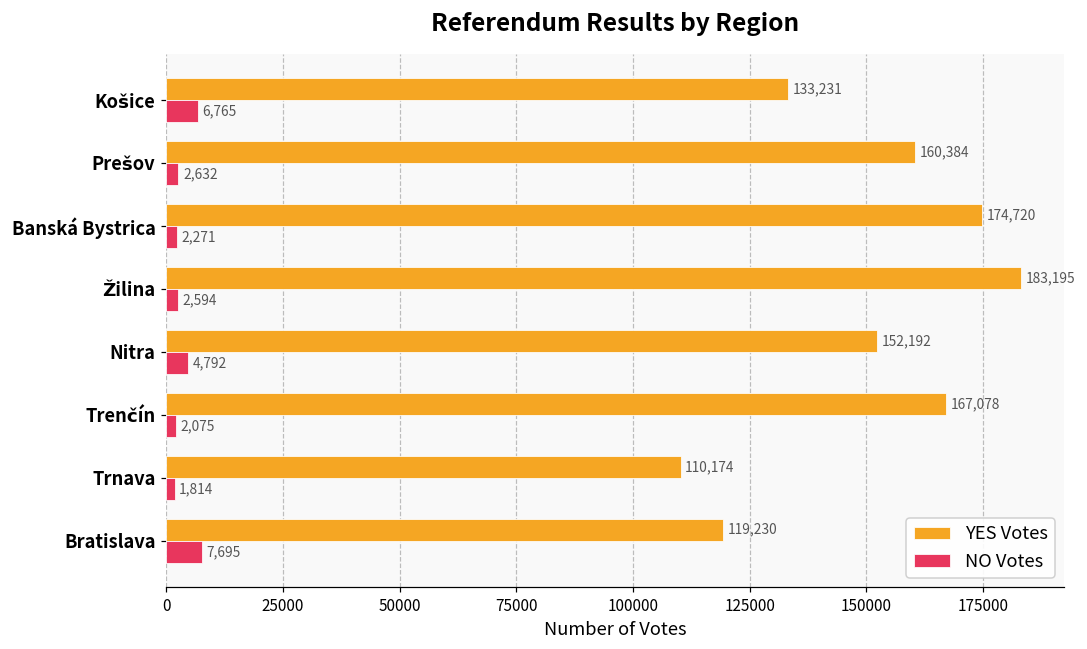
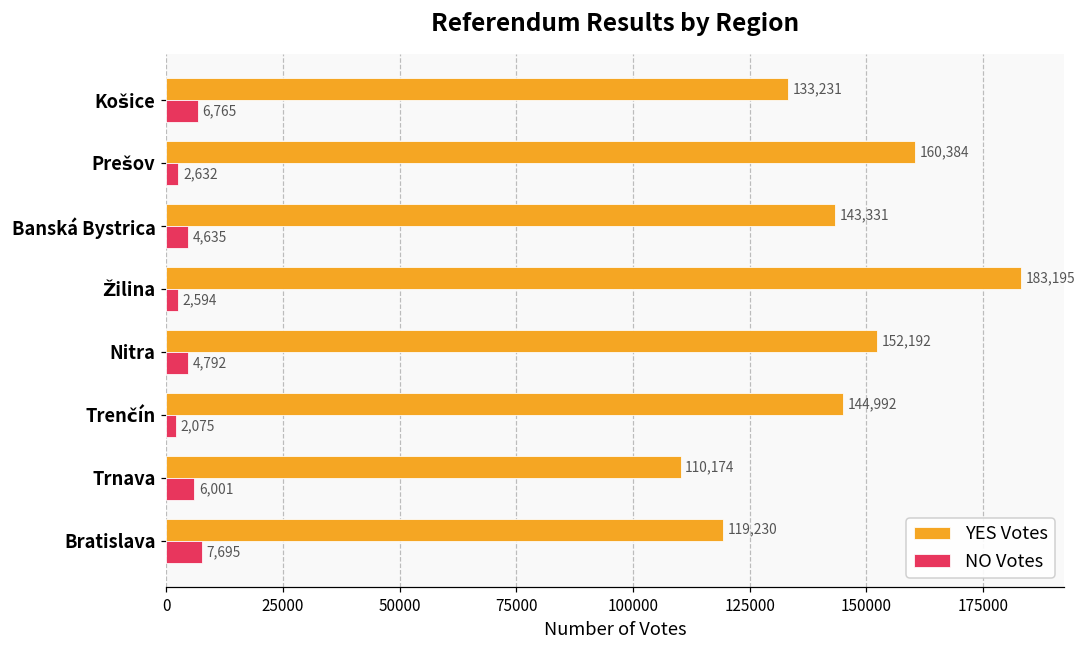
YES Votes, Banská Bystrica: 174,720 -> 143,331
NO Votes, Banská Bystrica: 2,271 -> 4,635
YES Votes, Trenčín: 167,078 -> 144,992
NO Votes, Trnava: 1,814 -> 6,001
